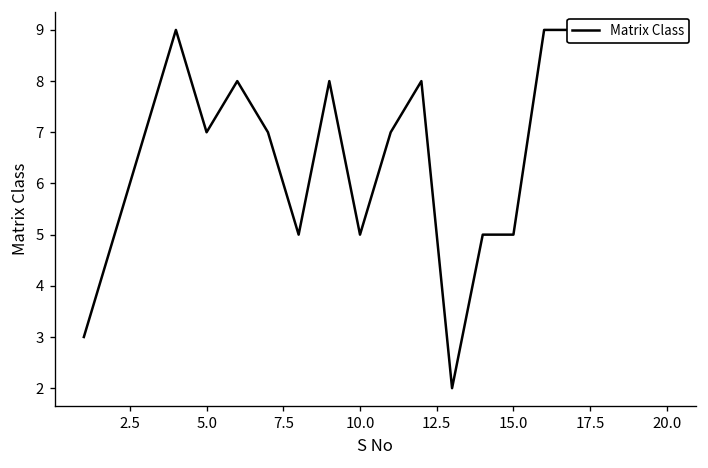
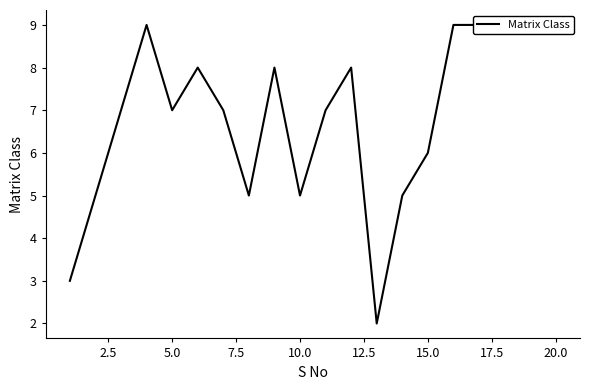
15.0: 5 -> 6
